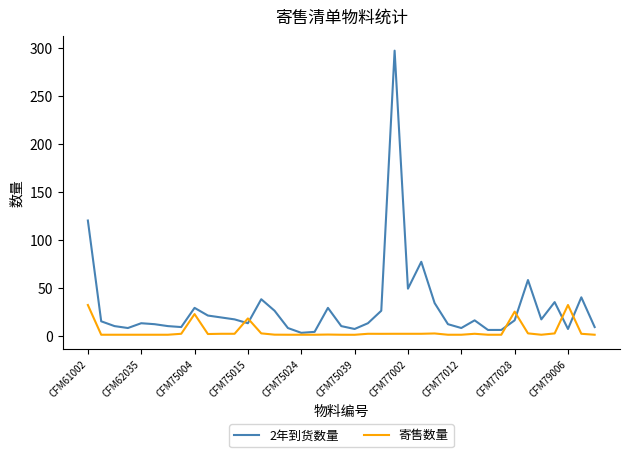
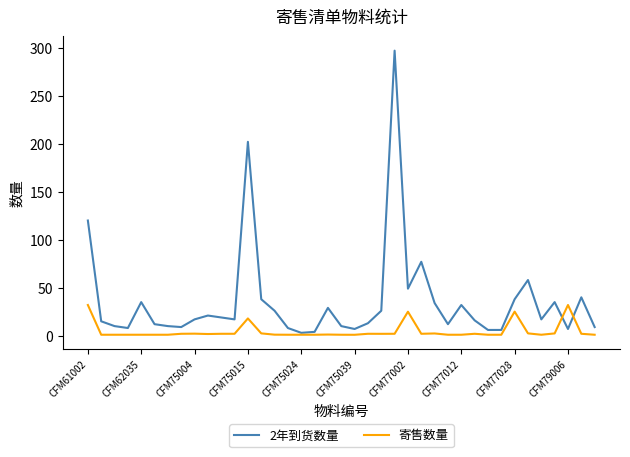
2年到货数量, CFM62035: 10 -> 40
2年到货数量, CFM75004: 30 -> 20
寄售数量, CFM75004: 20 -> 0
2年到货数量, CFM75015: 10 -> 200
寄售数量, CFM77002: 0 -> 30
2年到货数量, CFM77012: 10 -> 30
2年到货数量, CFM77028: 20 -> 40
